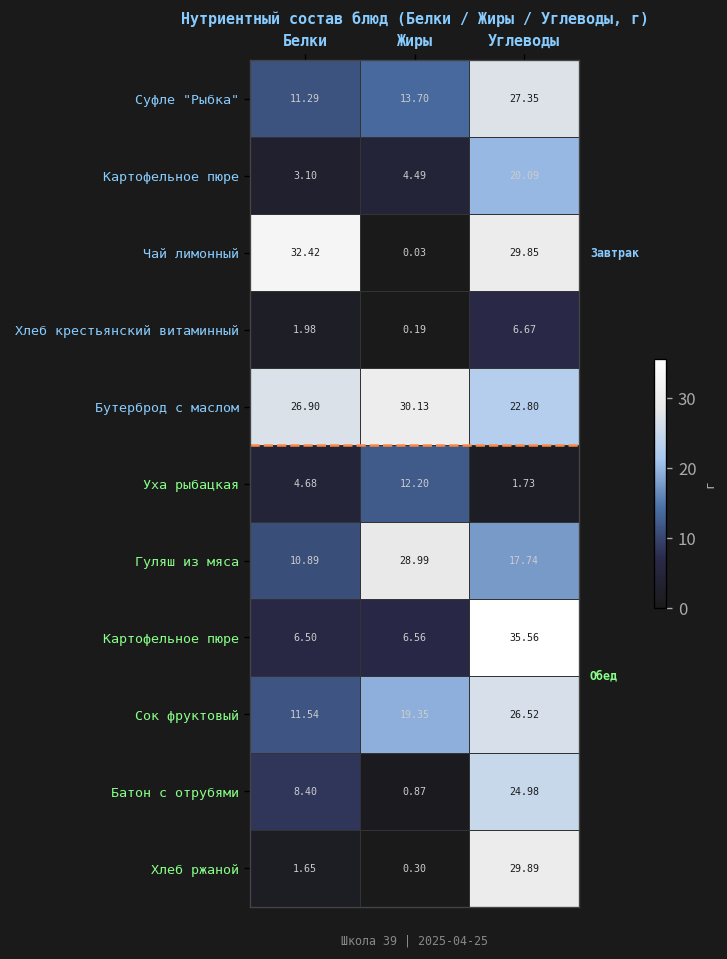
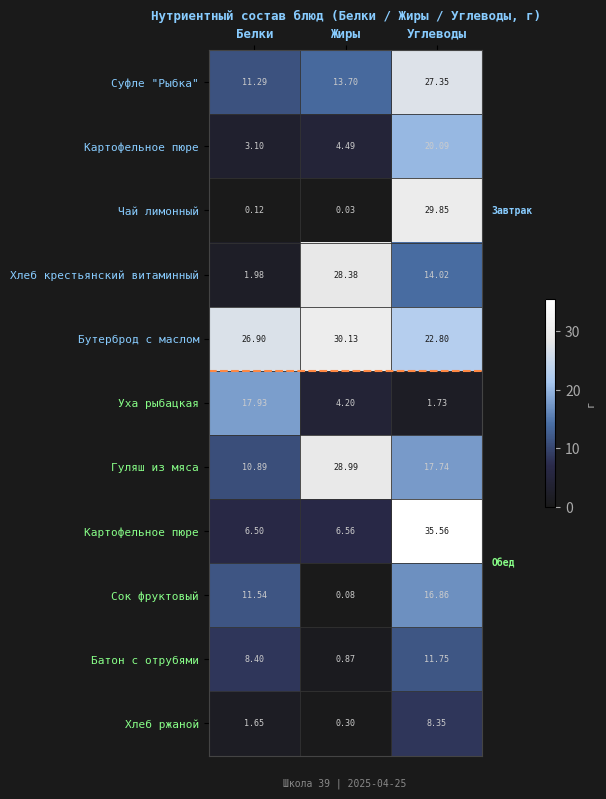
Чай лимонный, Белки: 32.42 -> 0.12
Хлеб крестьянский витаминный, Жиры: 0.19 -> 28.38
Хлеб крестьянский витаминный, Углеводы: 6.67 -> 14.02
Уха рыбацкая, Белки: 4.68 -> 17.93
Уха рыбацкая, Жиры: 12.20 -> 4.20
Сок фруктовый, Жиры: 19.35 -> 0.08
Сок фруктовый, Углеводы: 26.52 -> 16.86
Батон с отрубями, Углеводы: 24.98 -> 11.75
Хлеб ржаной, Углеводы: 29.89 -> 8.35
